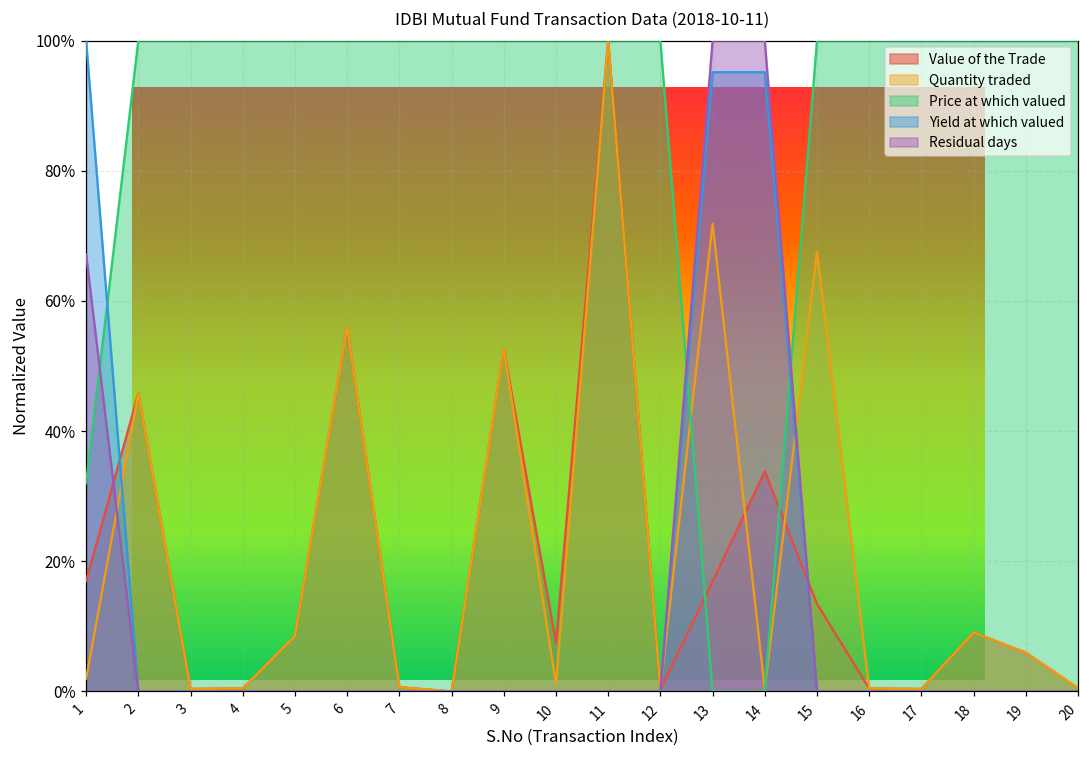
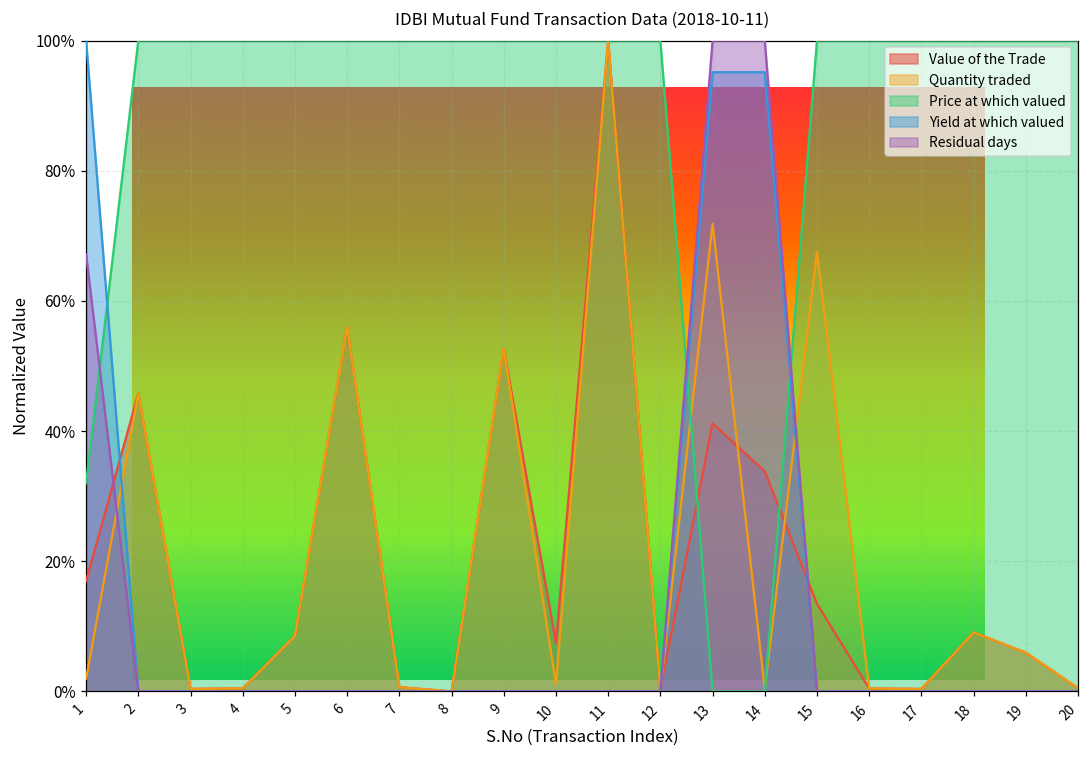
IDBI Mutual Fund Transaction Data (2018-10-11), Value of the Trade, 13: 17% -> 41%
